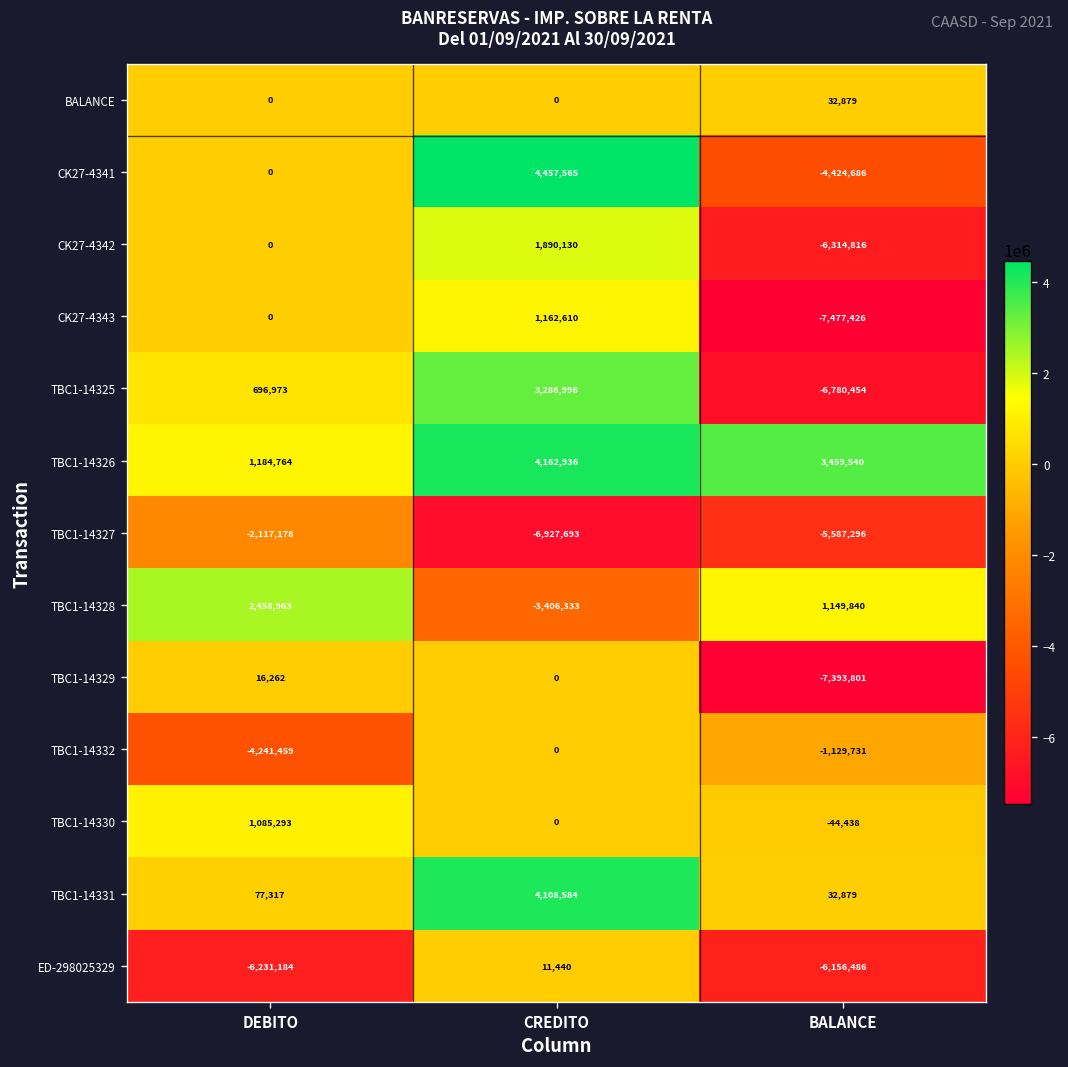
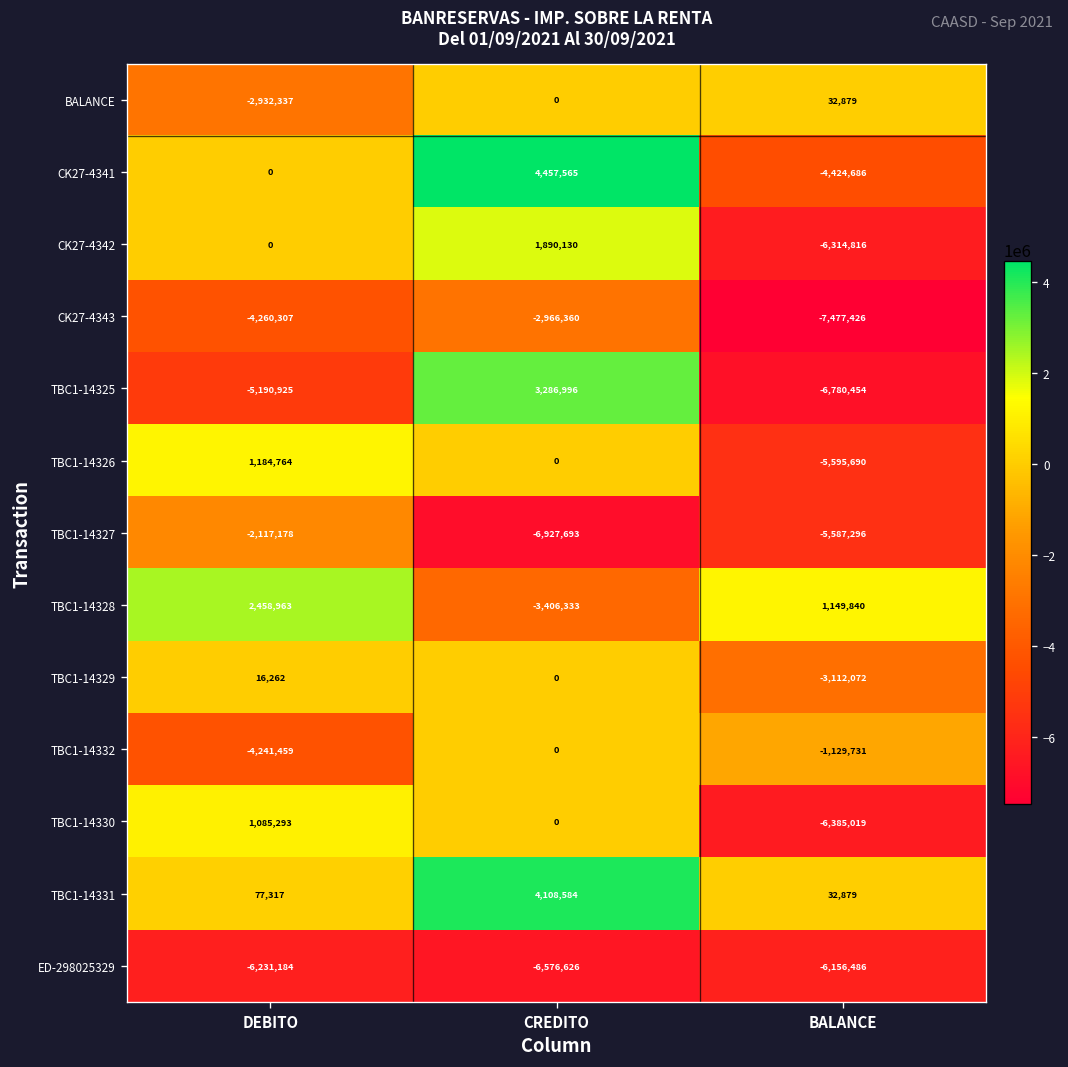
BALANCE, DEBITO: 0 -> -2,932,337
CK27-4343, DEBITO: 0 -> -4,260,307
CK27-4343, CREDITO: 1,162,610 -> -2,966,360
TBC1-14325, DEBITO: 696,973 -> -5,190,925
TBC1-14326, CREDITO: 4,162,936 -> 0
TBC1-14326, BALANCE: 3,459,540 -> -5,595,690
TBC1-14329, BALANCE: -7,393,801 -> -3,112,072
TBC1-14330, BALANCE: -44,438 -> -6,385,019
ED-298025329, CREDITO: 11,440 -> -6,576,626
